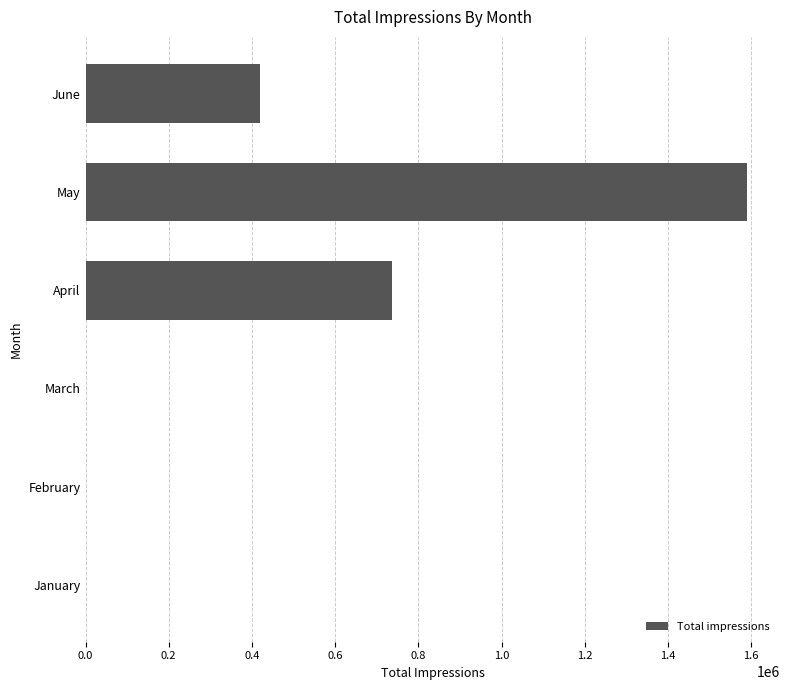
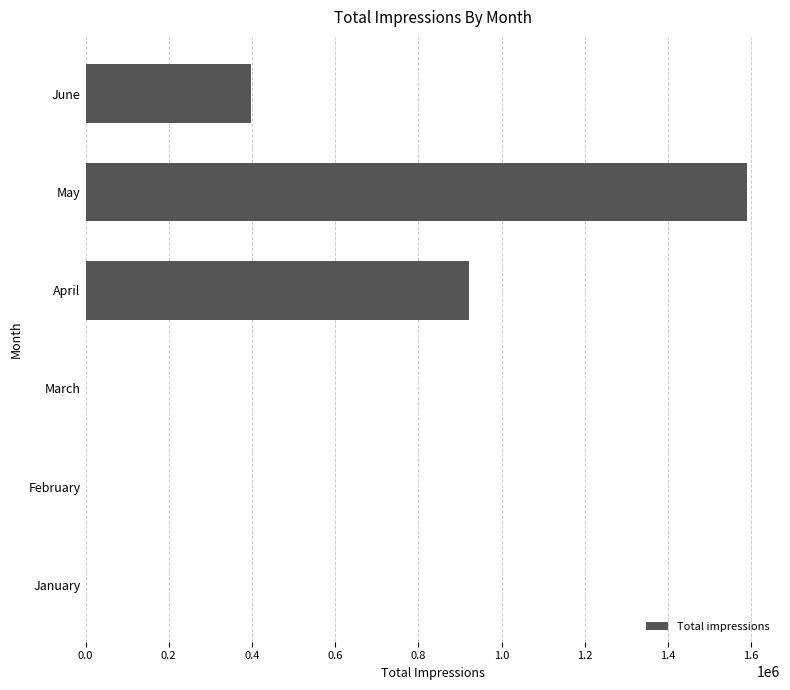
June: 420000 -> 400000
April: 740000 -> 920000
